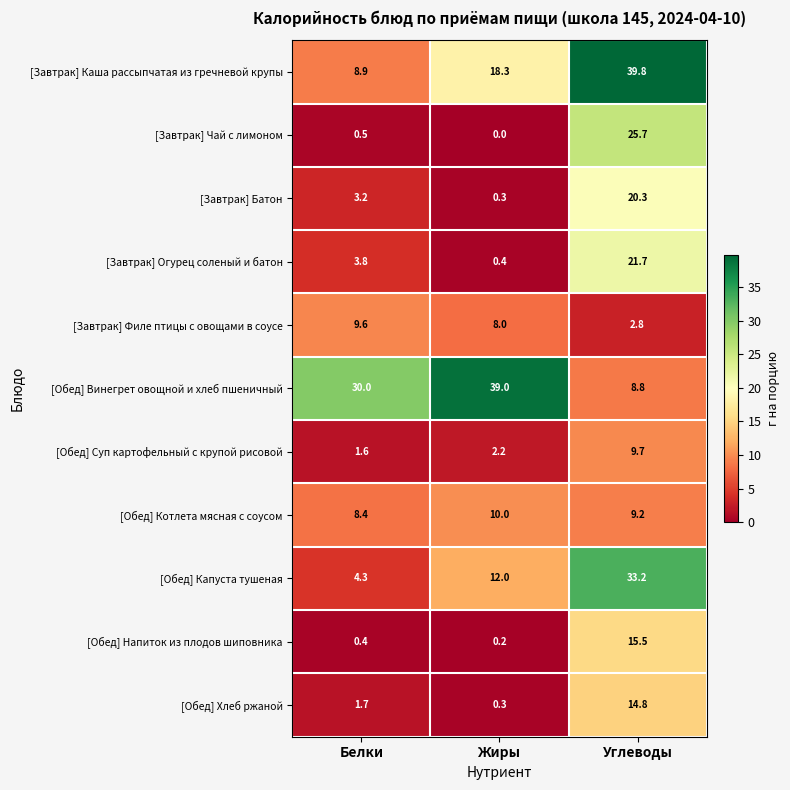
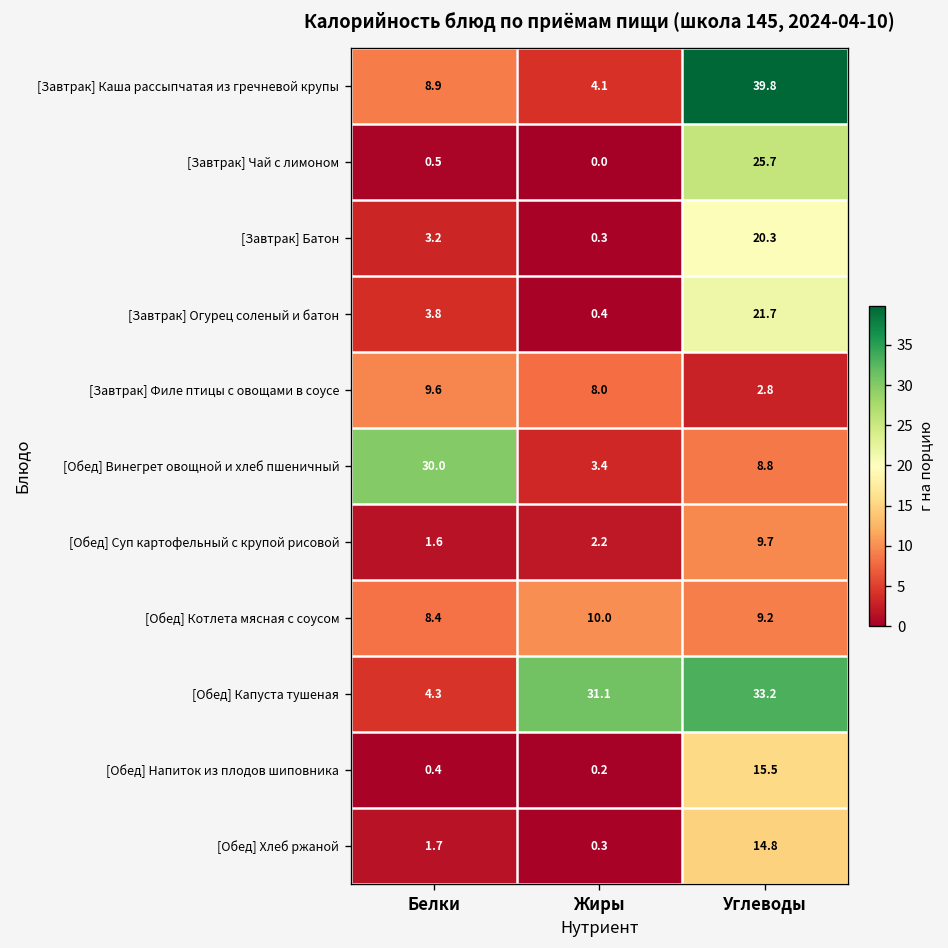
[Завтрак] Каша рассыпчатая из гречневой крупы, Жиры: 18.3 -> 4.1
[Обед] Винегрет овощной и хлеб пшеничный, Жиры: 39.0 -> 3.4
[Обед] Капуста тушеная, Жиры: 12.0 -> 31.1
